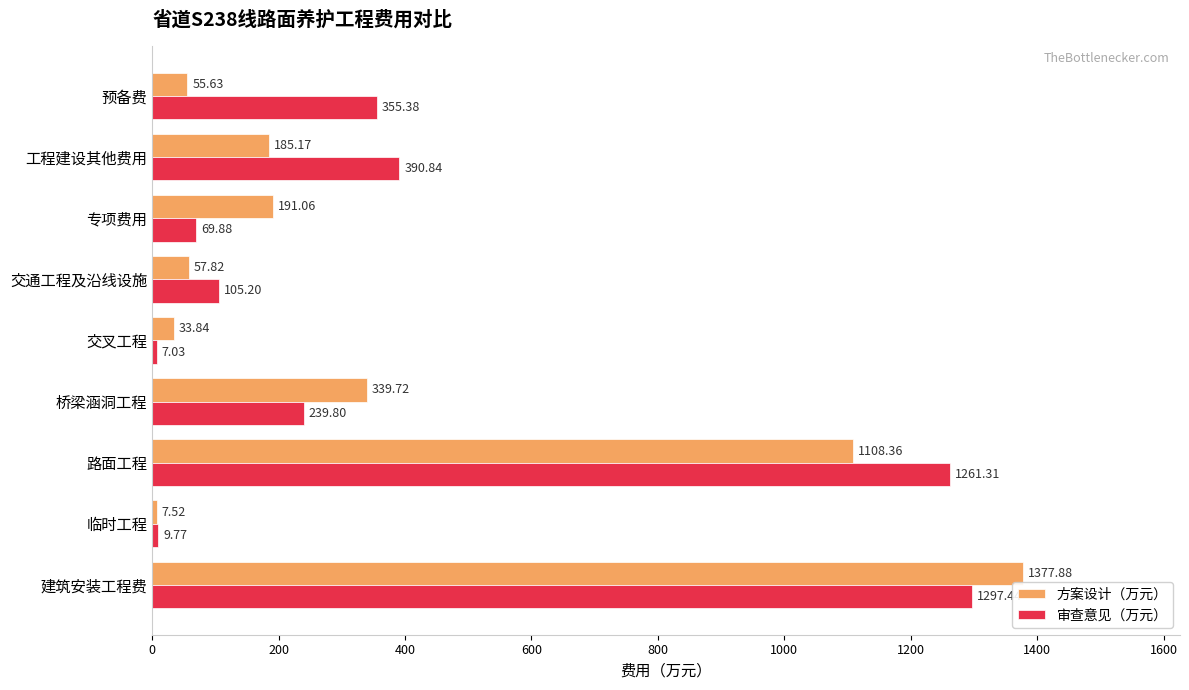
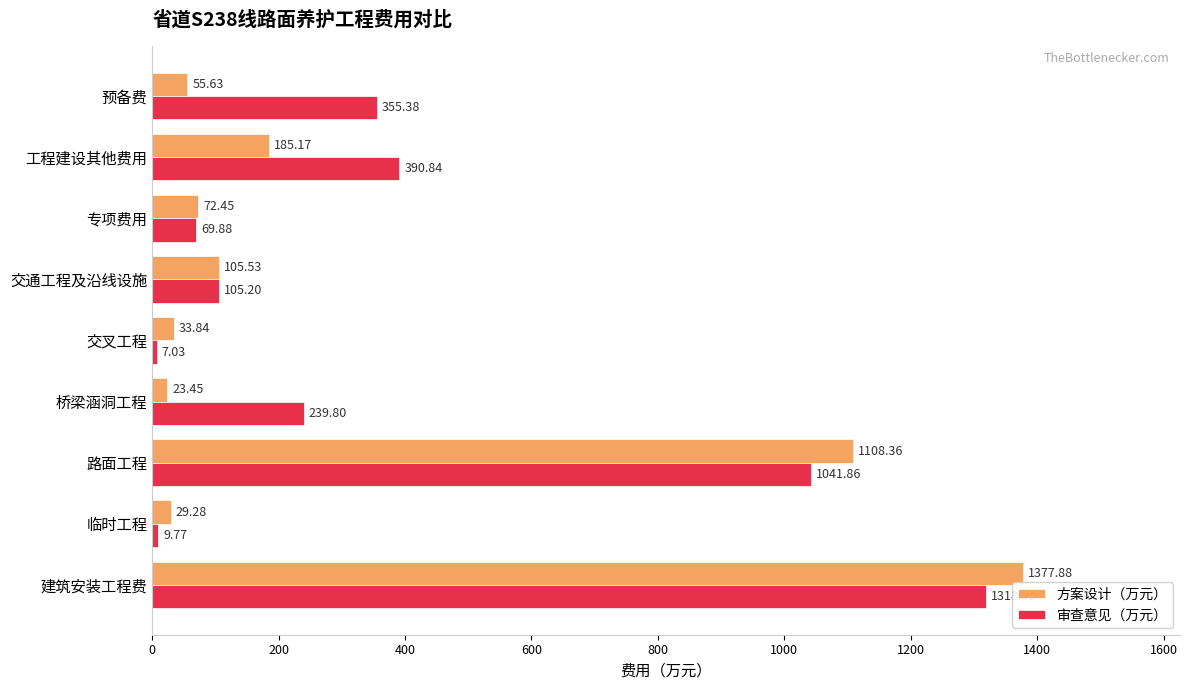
方案设计（万元）, 专项费用: 191.06 -> 72.45
方案设计（万元）, 交通工程及沿线设施: 57.82 -> 105.53
方案设计（万元）, 桥梁涵洞工程: 339.72 -> 23.45
审查意见（万元）, 路面工程: 1261.31 -> 1041.86
方案设计（万元）, 临时工程: 7.52 -> 29.28
审查意见（万元）, 建筑安装工程费: 1300 -> 1320
